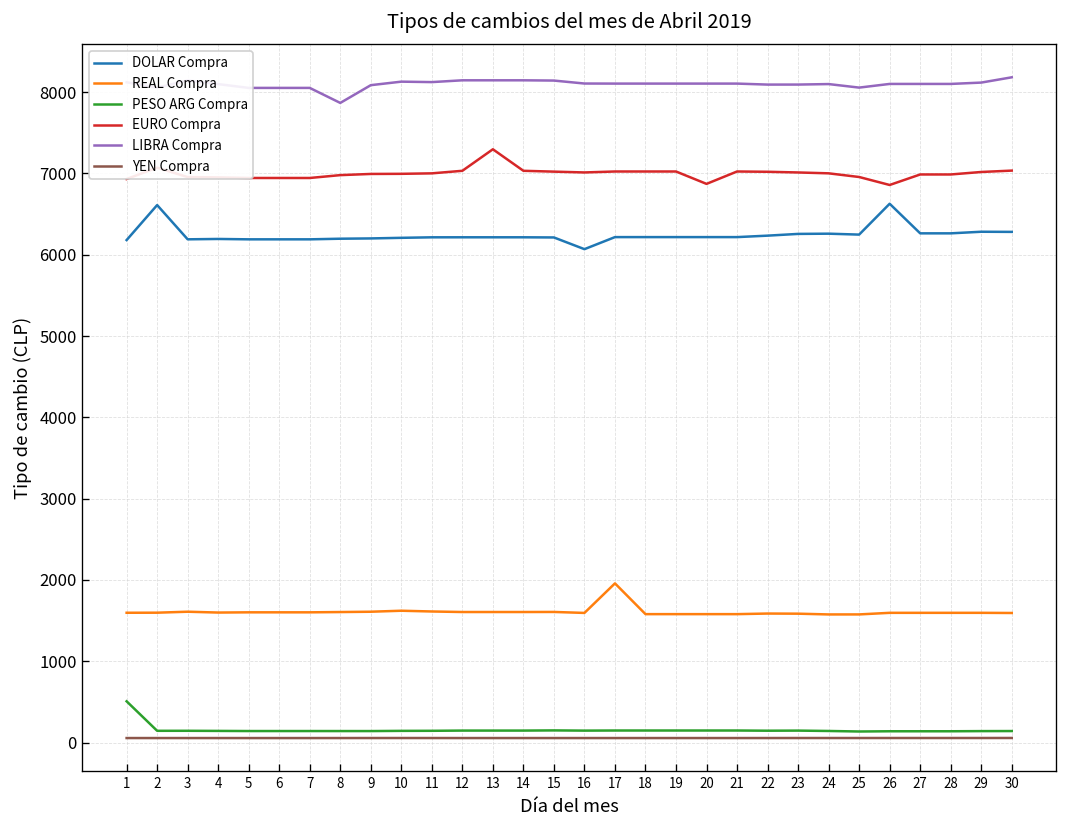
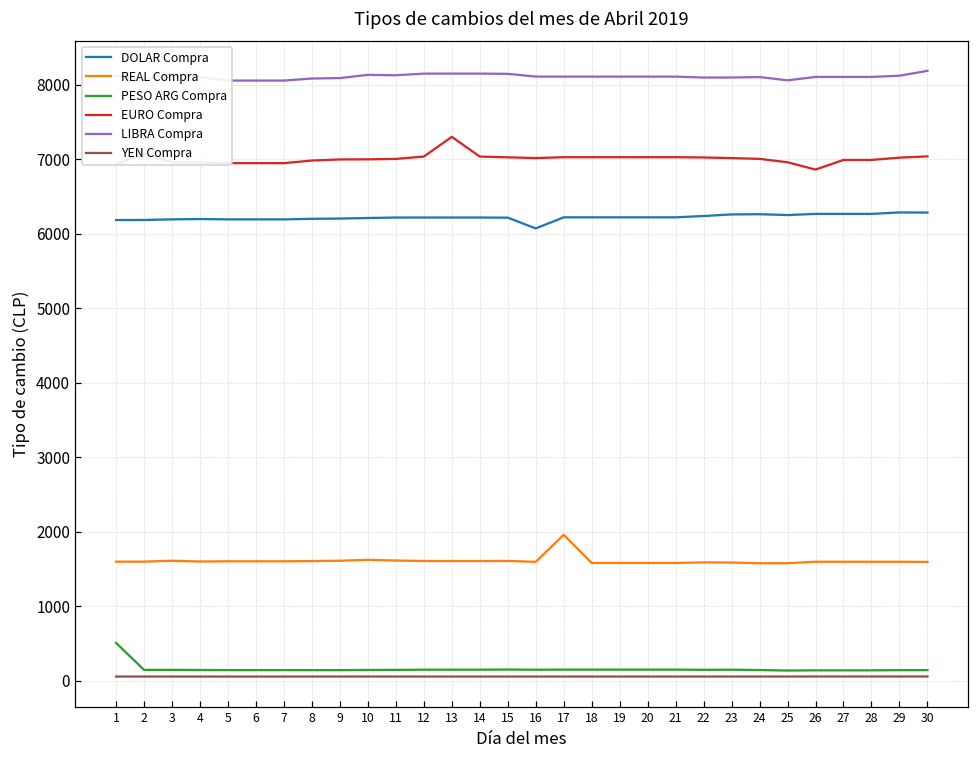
DOLAR Compra, 2: 6600 -> 6200
LIBRA Compra, 8: 7900 -> 8100
EURO Compra, 20: 6900 -> 7000
DOLAR Compra, 26: 6600 -> 6300
